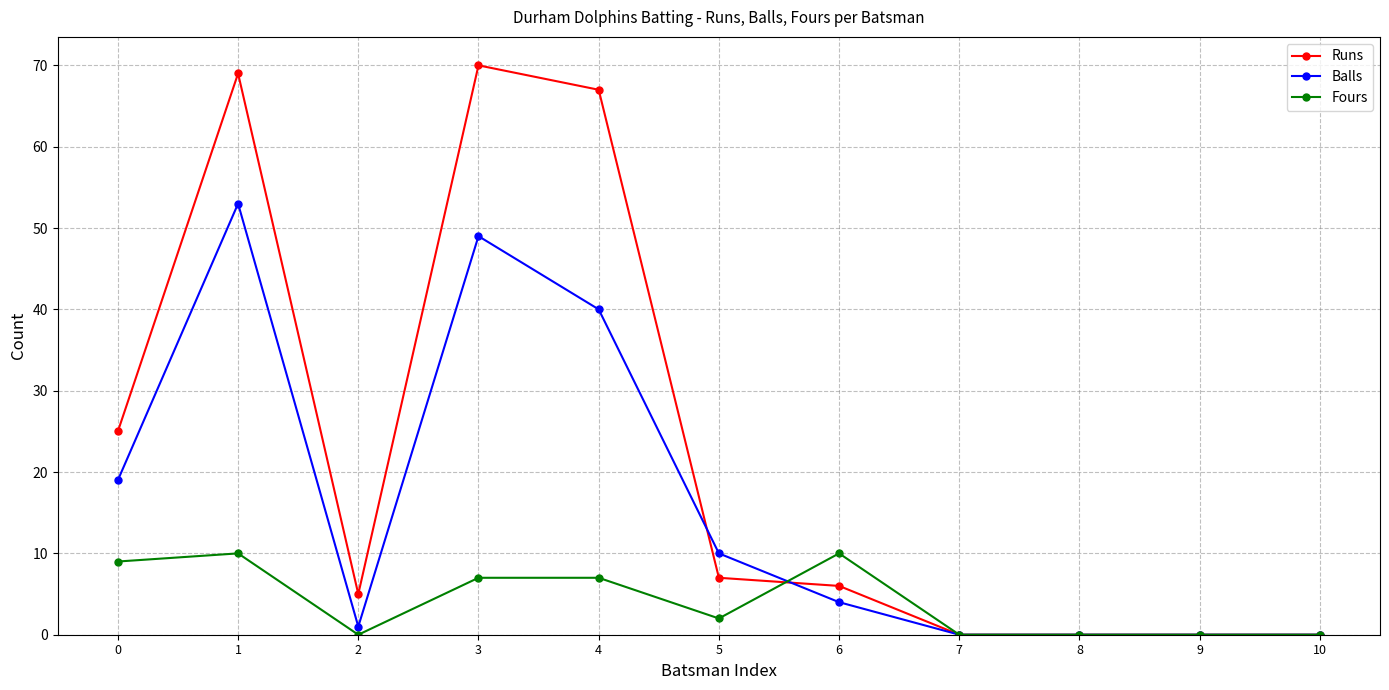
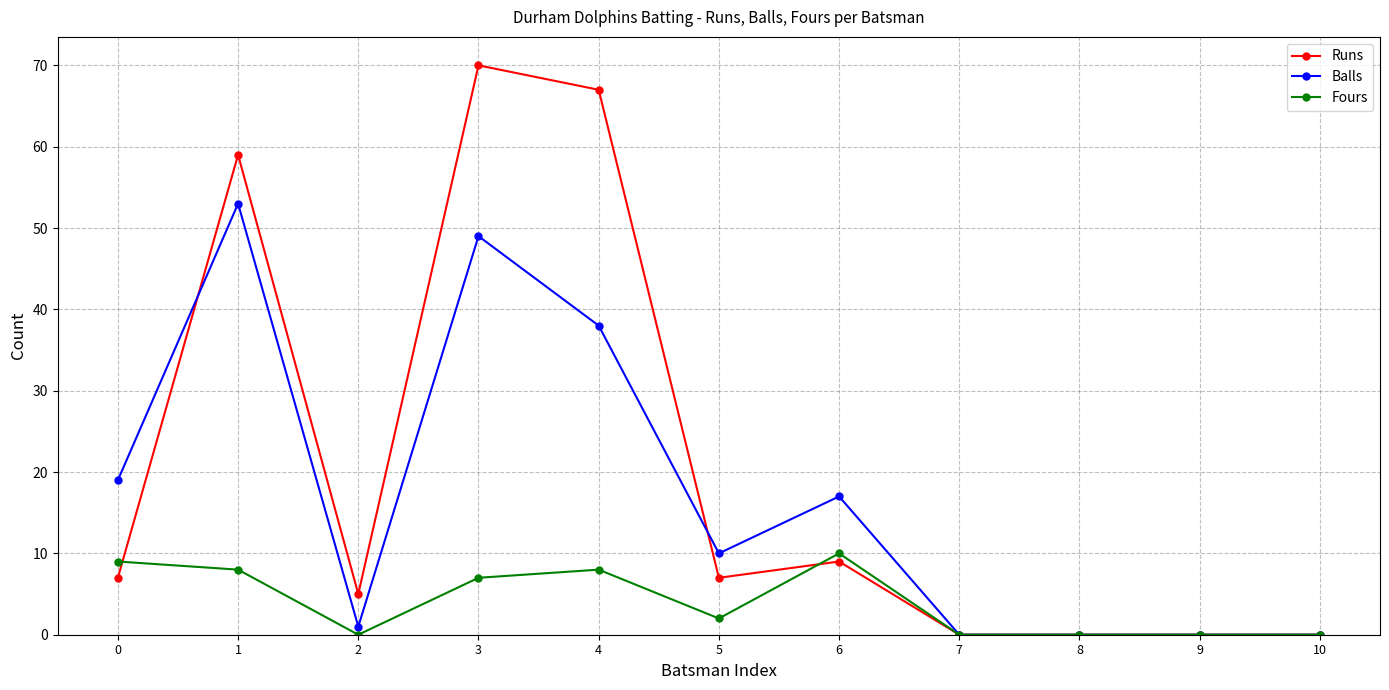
Runs, 0: 25 -> 7
Runs, 1: 69 -> 59
Fours, 1: 10 -> 8
Balls, 4: 40 -> 38
Fours, 4: 7 -> 8
Runs, 6: 6 -> 9
Balls, 6: 4 -> 17
